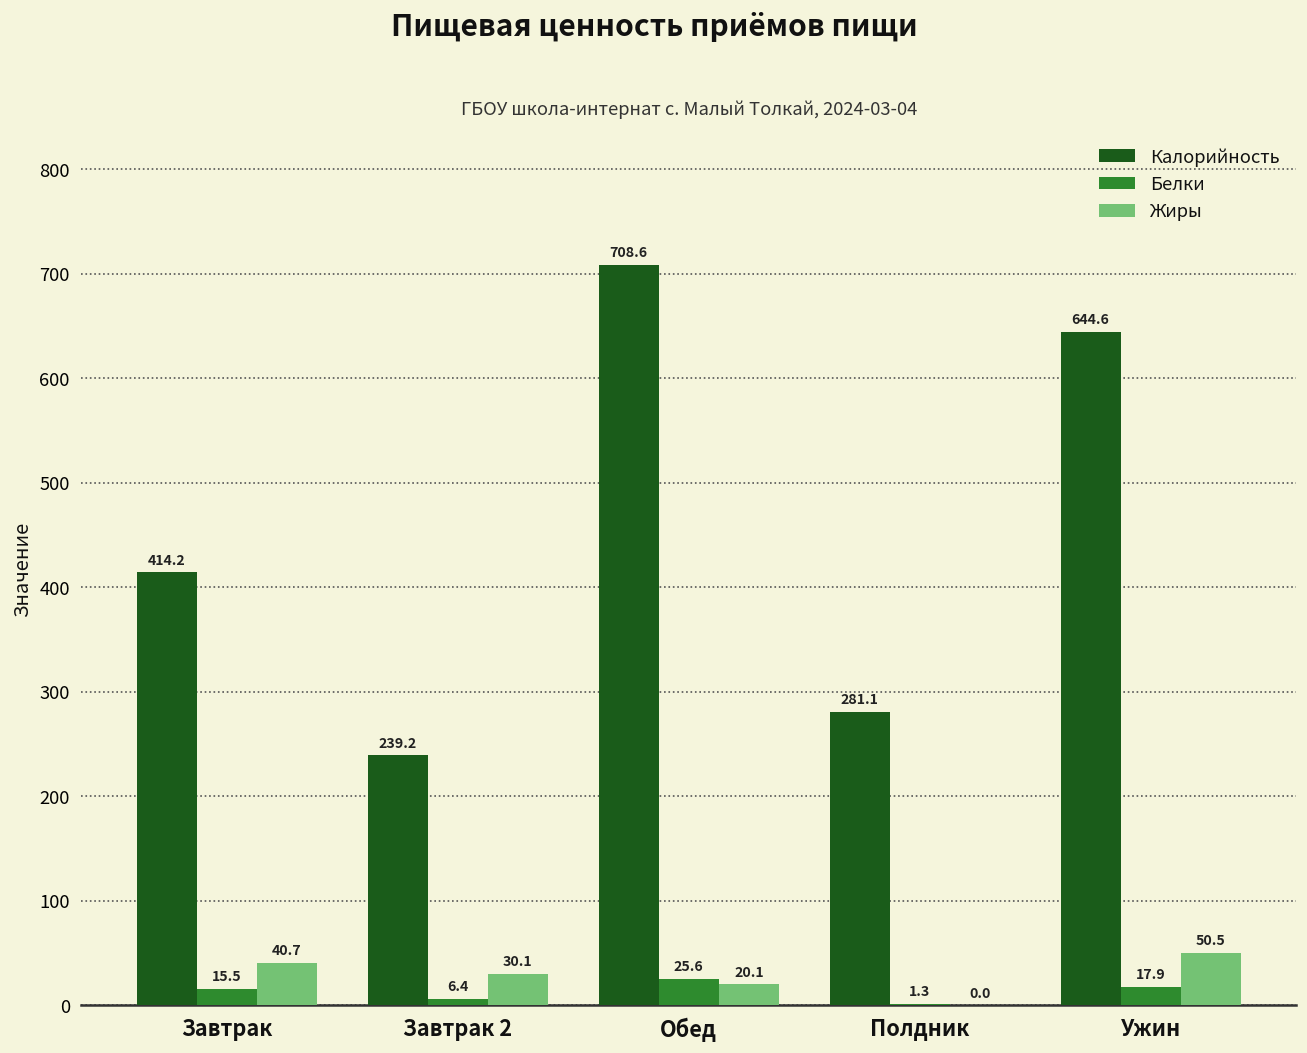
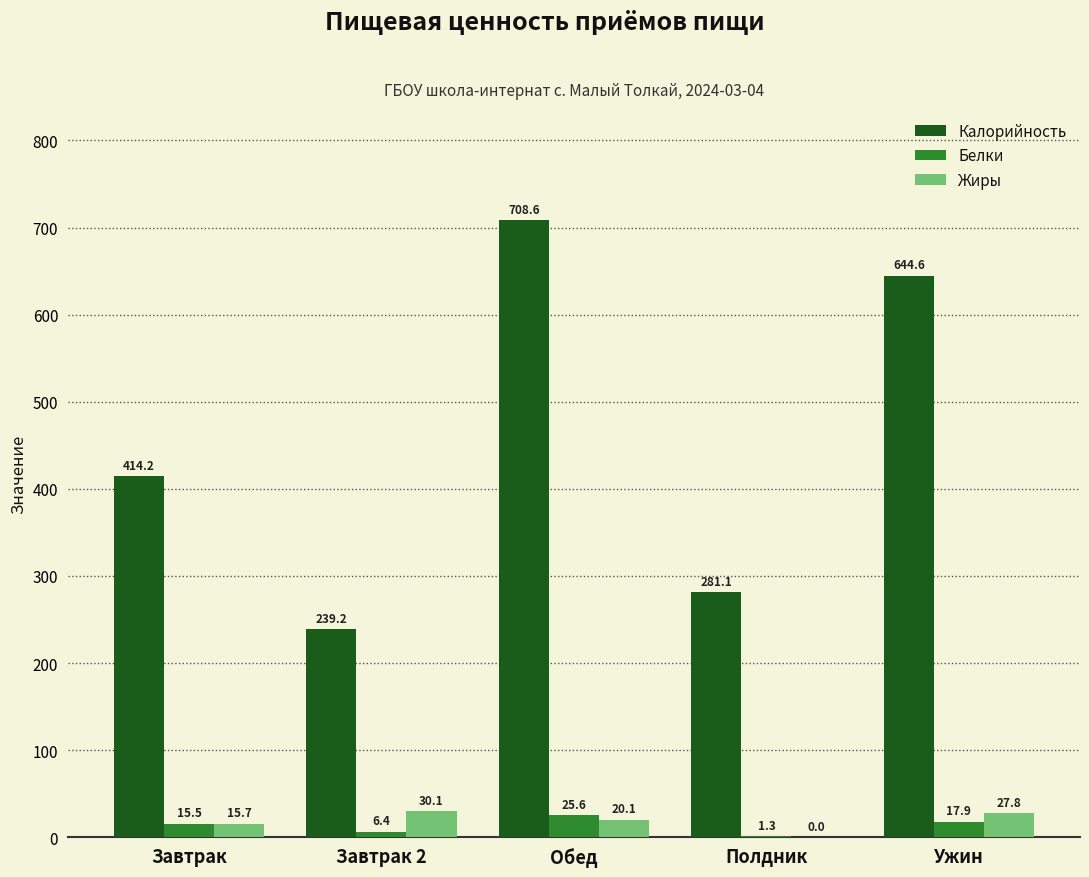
Жиры, Завтрак: 40.7 -> 15.7
Жиры, Ужин: 50.5 -> 27.8
